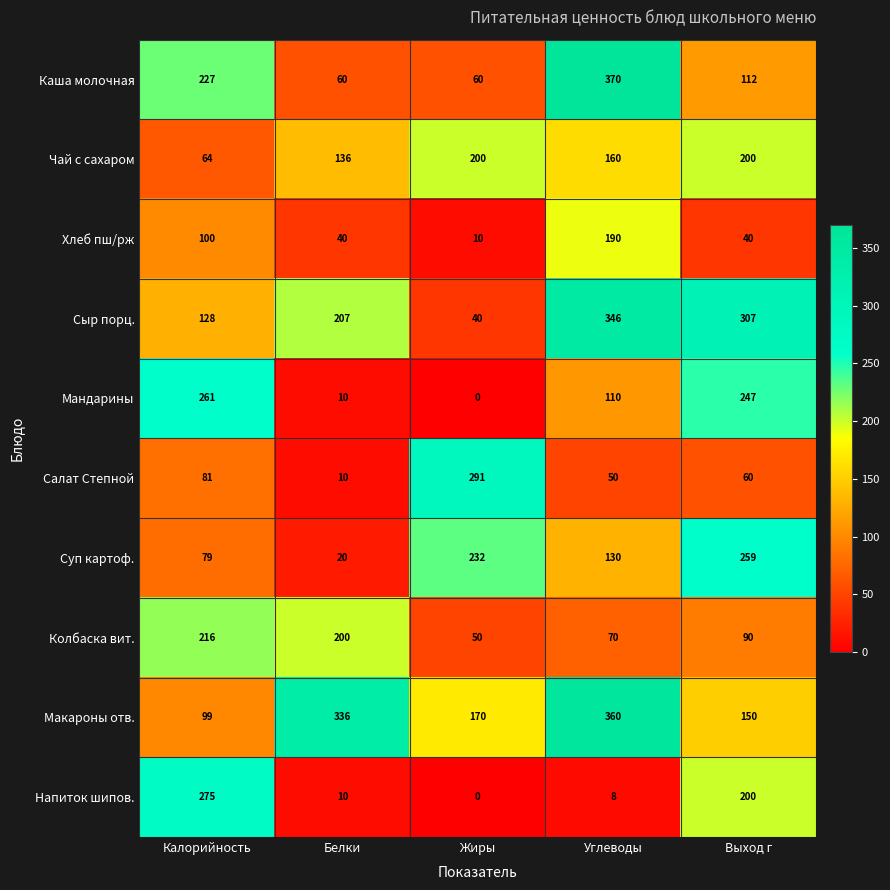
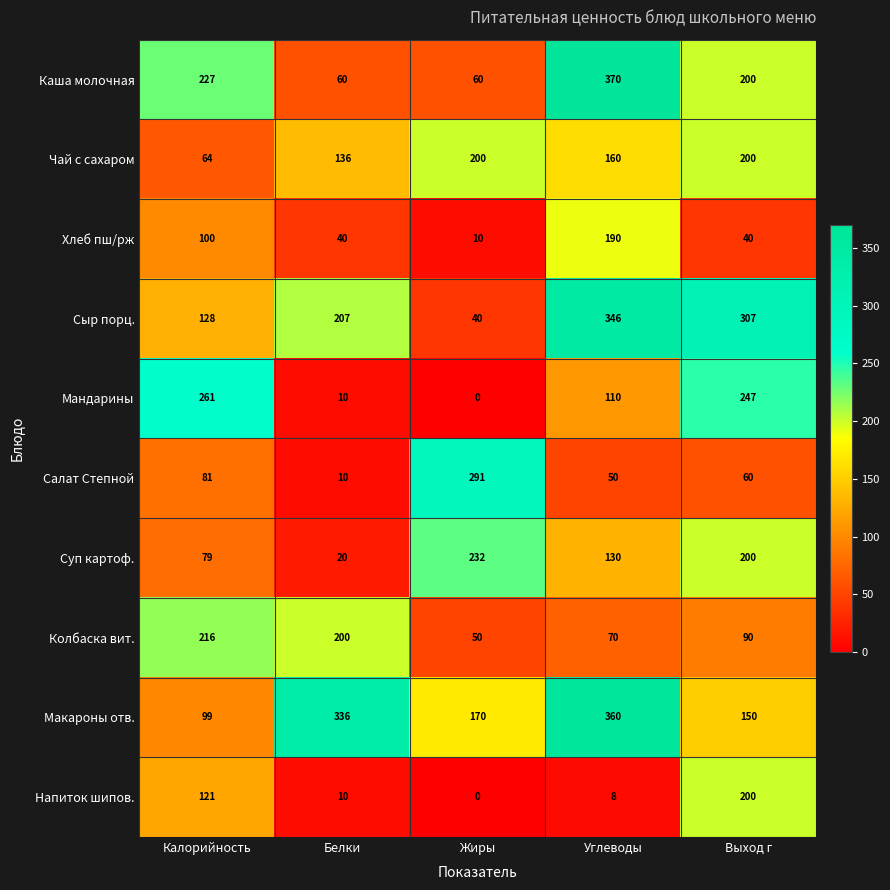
Каша молочная, Выход г: 112 -> 200
Суп картоф., Выход г: 259 -> 200
Напиток шипов., Калорийность: 275 -> 121
